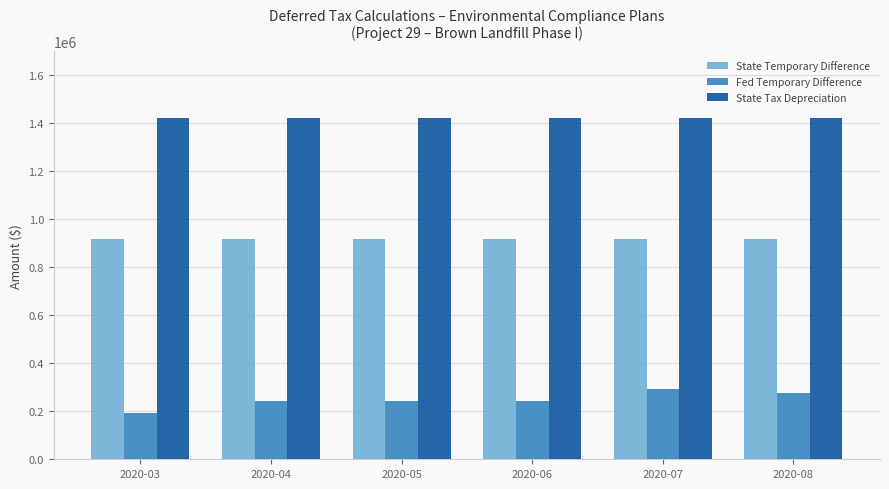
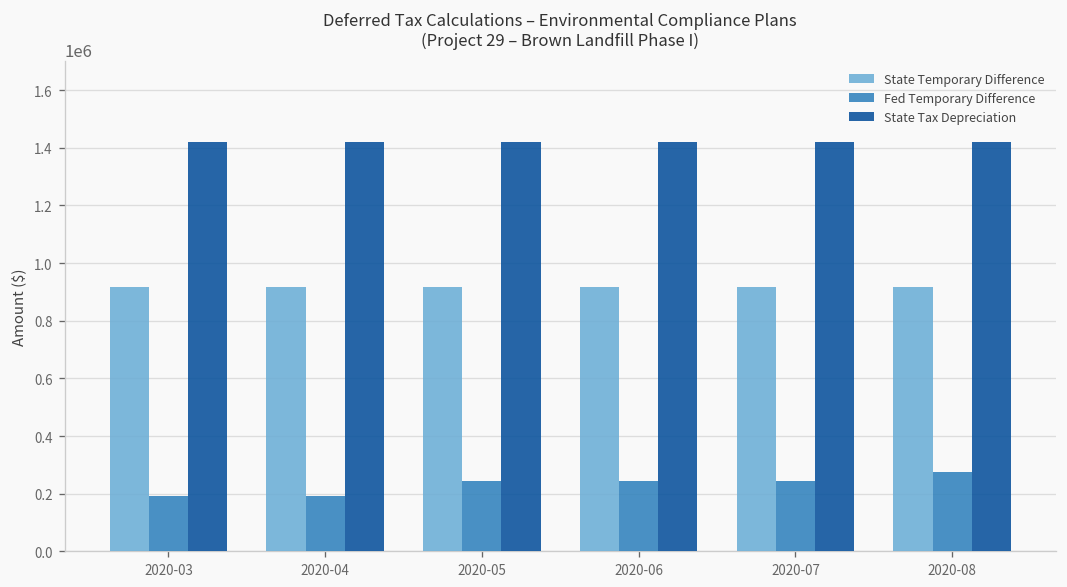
Fed Temporary Difference, 2020-04: 240000 -> 190000
Fed Temporary Difference, 2020-07: 290000 -> 240000
